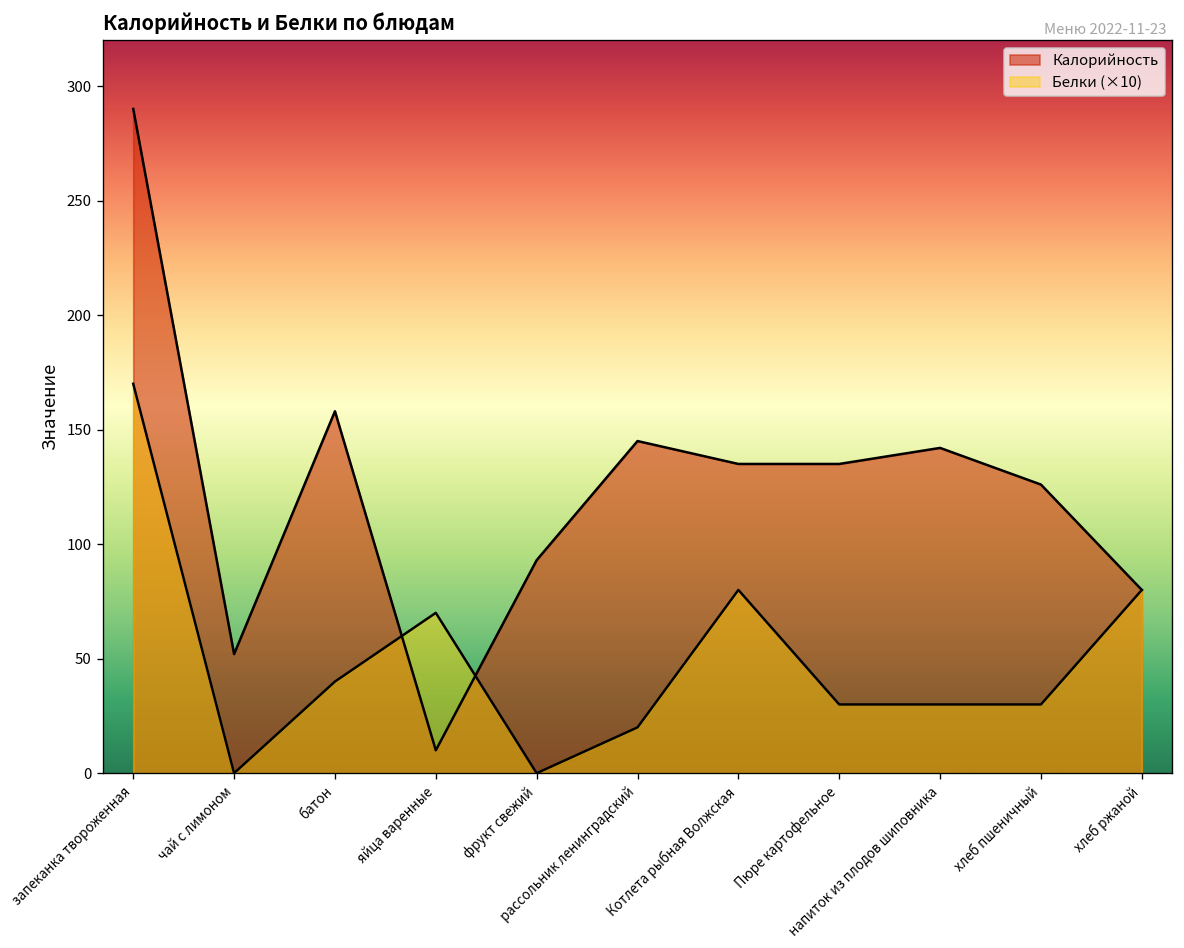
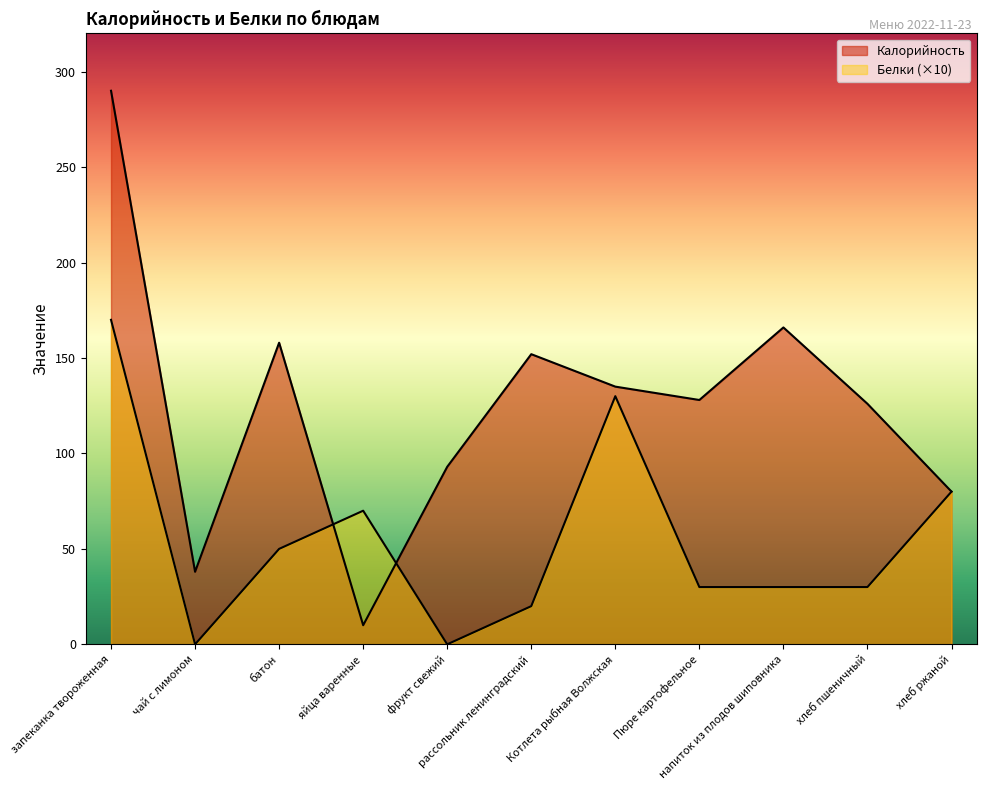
Калорийность, чай с лимоном: 52 -> 38
Белки (×10), батон: 40 -> 50
Калорийность, рассольник ленинградский: 145 -> 152
Белки (×10), Котлета рыбная Волжская: 80 -> 130
Калорийность, Пюре картофельное: 135 -> 128
Калорийность, напиток из плодов шиповника: 142 -> 166
